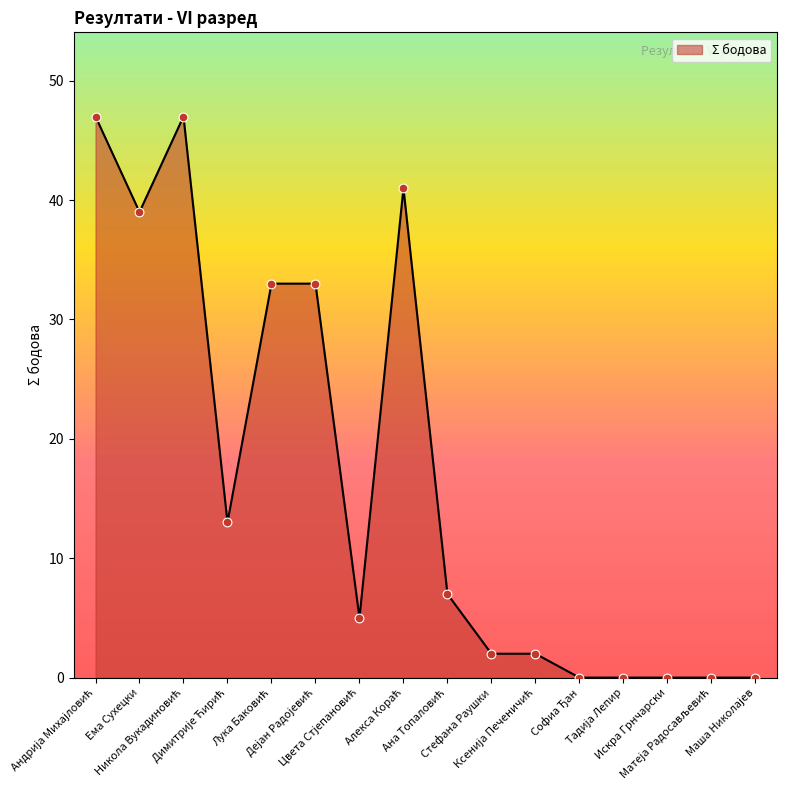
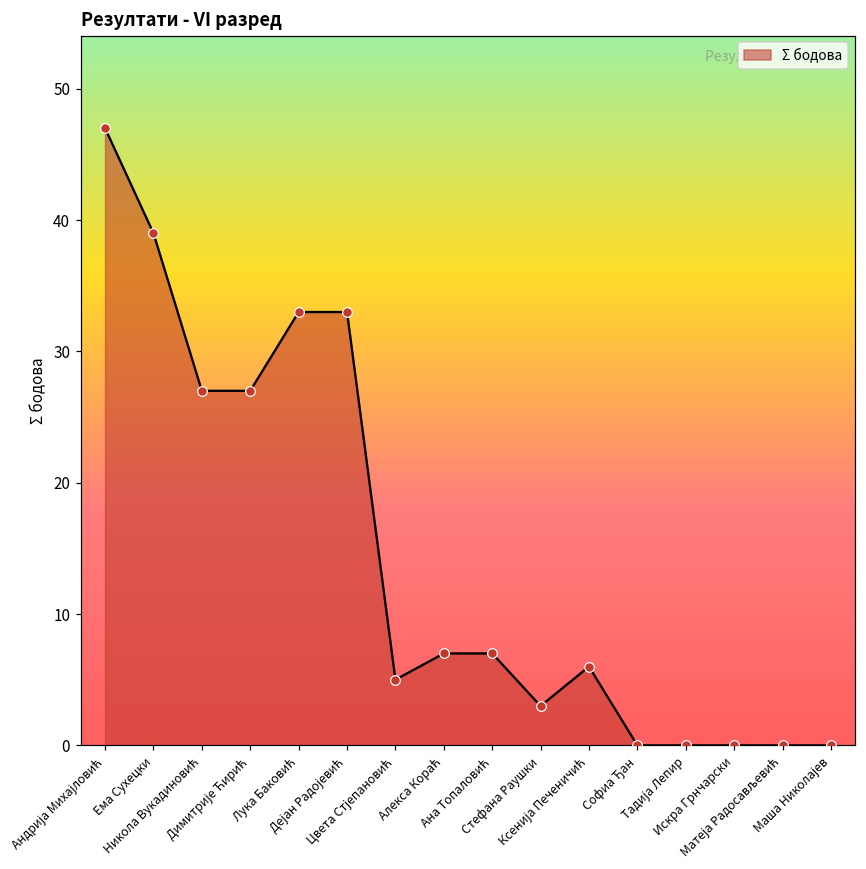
Никола Вукадиновић: 47 -> 27
Димитрије Ћирић: 13 -> 27
Алекса Кораћ: 41 -> 7
Стефана Раушки: 2 -> 3
Ксенија Печеничић: 2 -> 6
